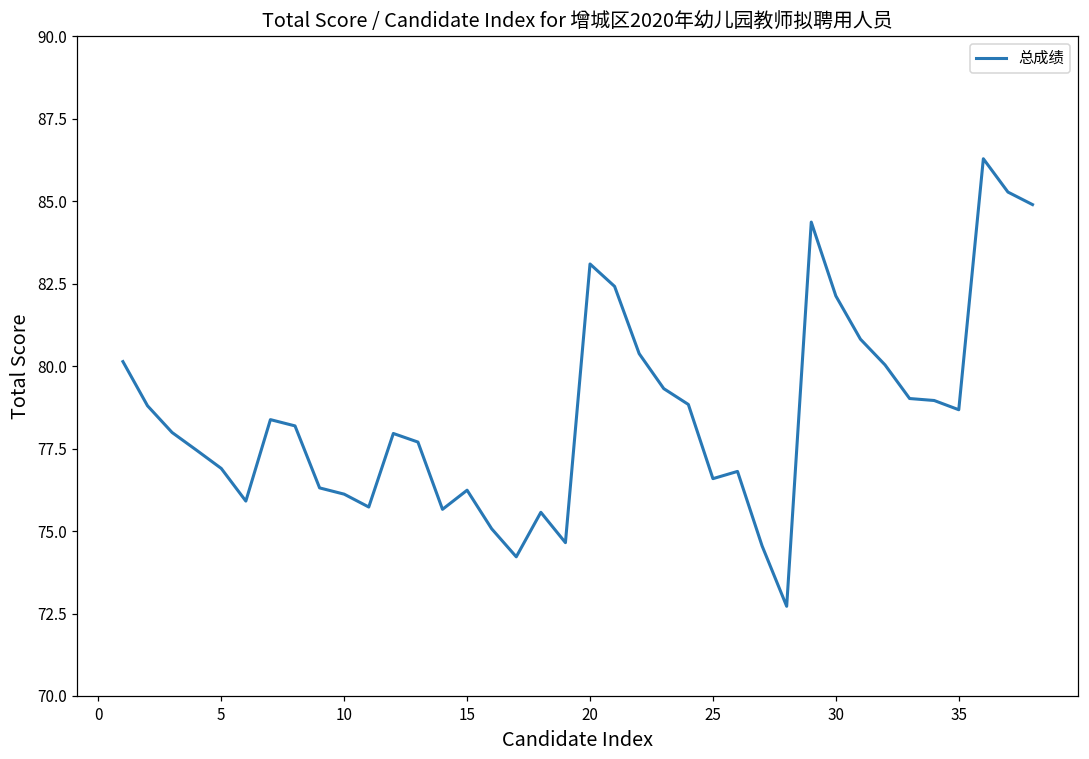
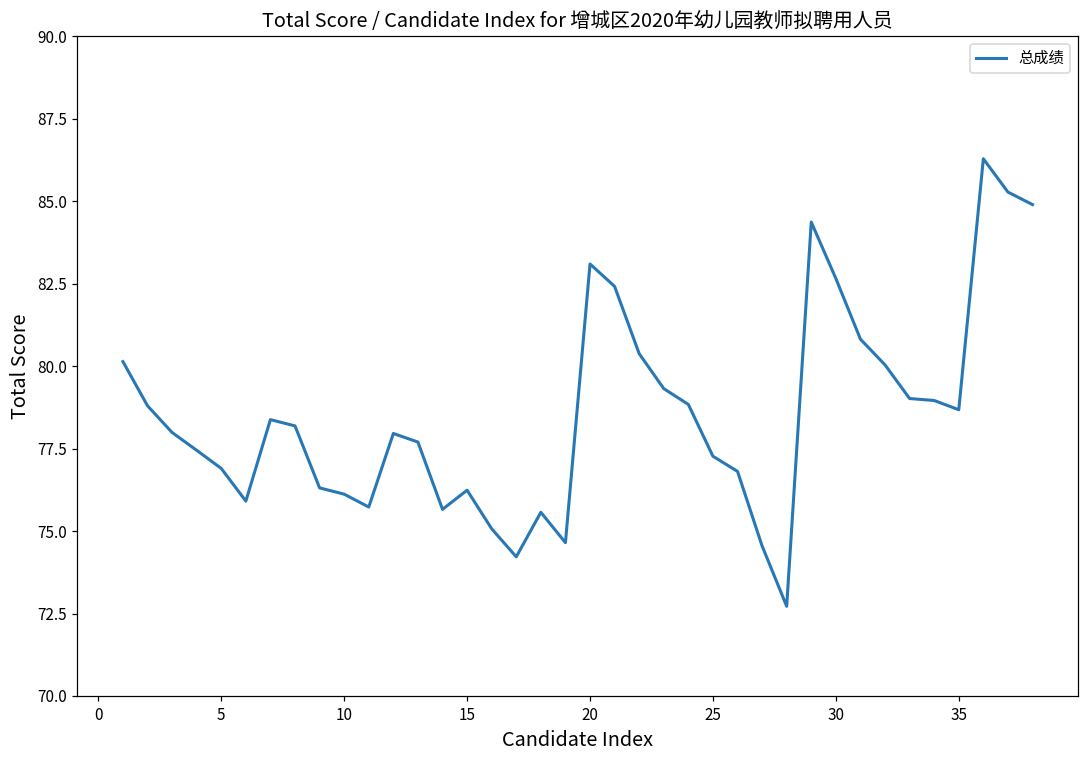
25: 76.6 -> 77.3
30: 82.1 -> 82.7
